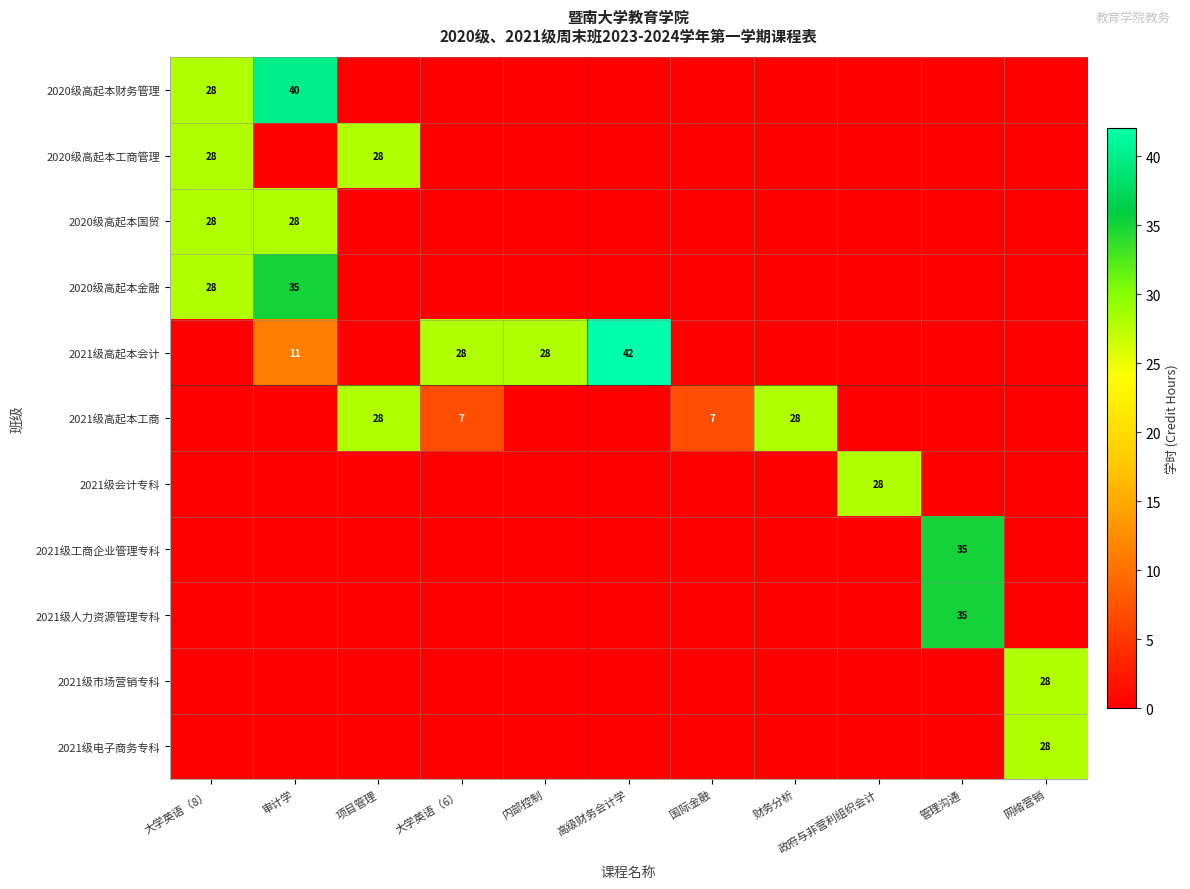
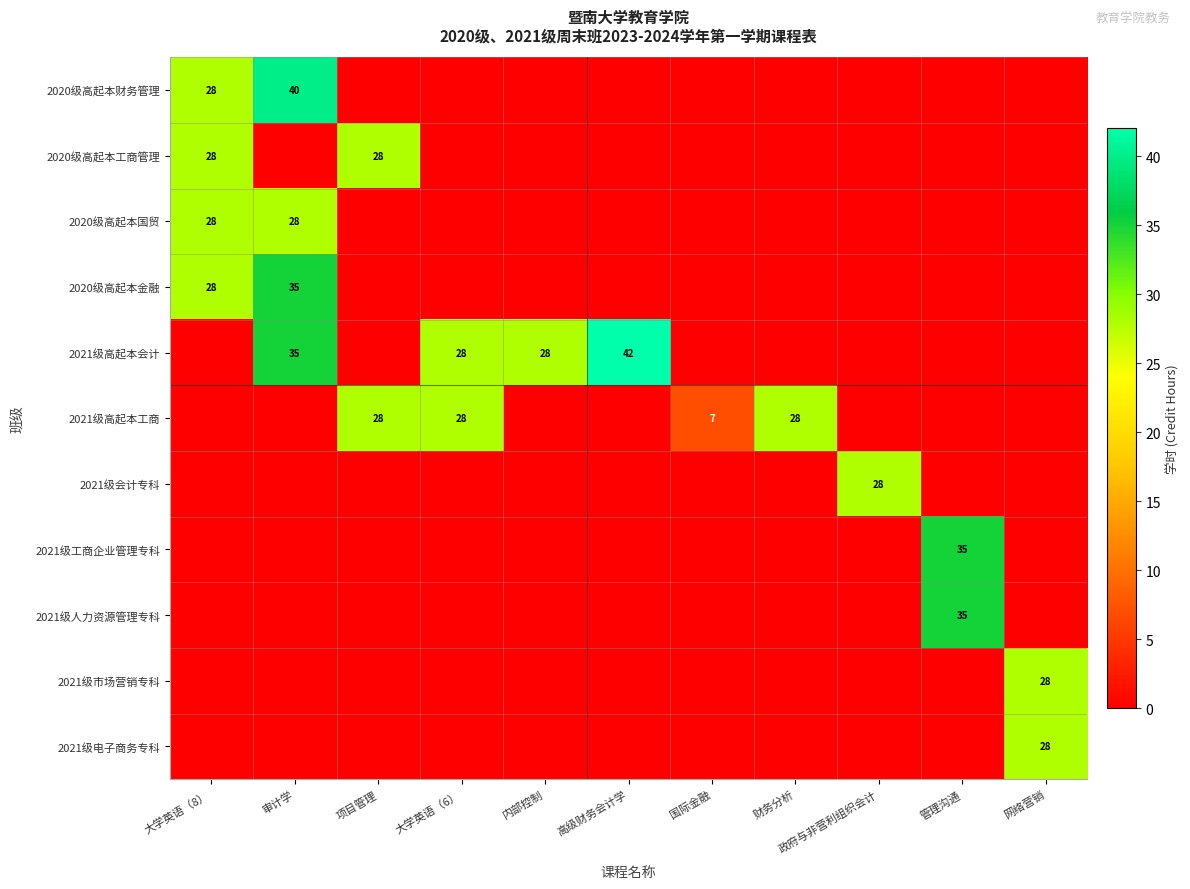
2021级高起本会计, 审计学: 11 -> 35
2021级高起本工商, 大学英语（6）: 7 -> 28
